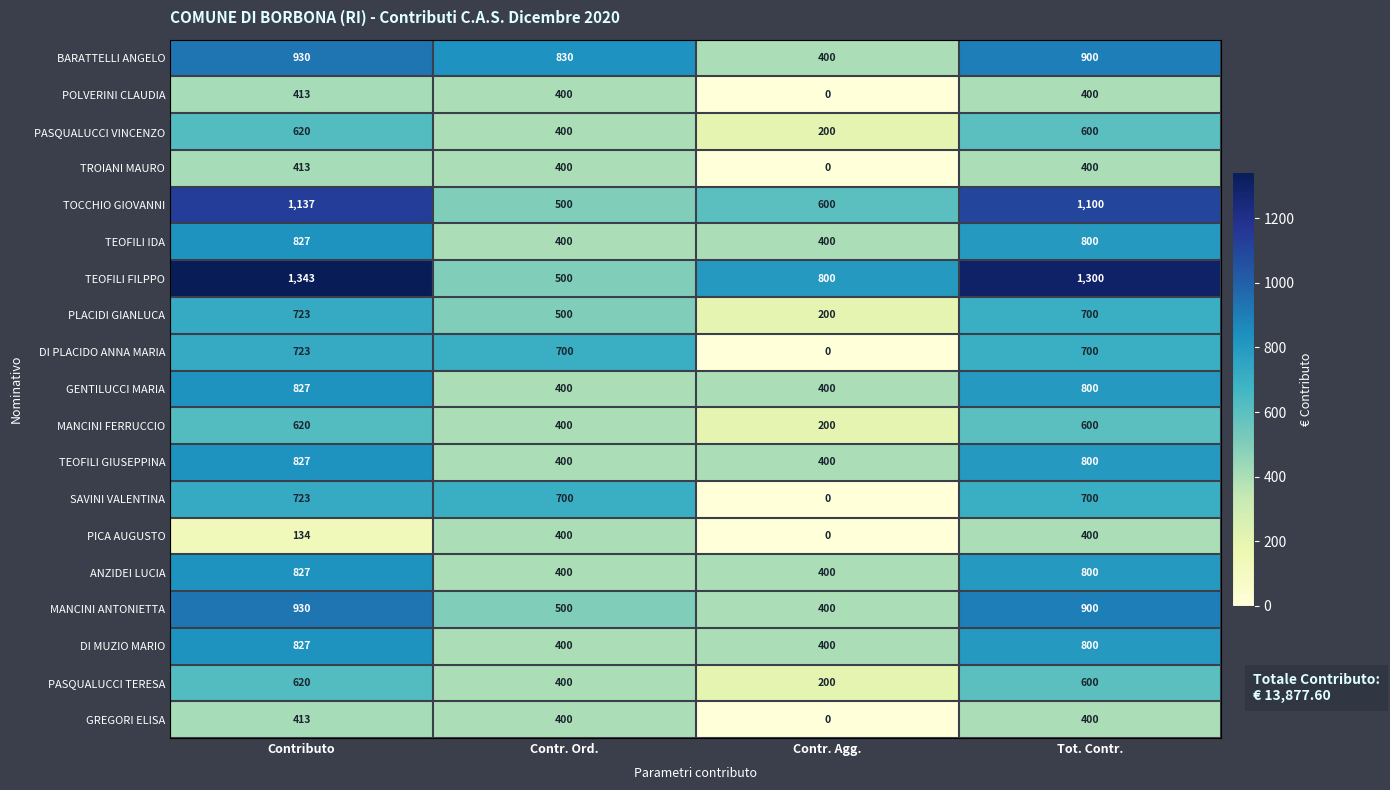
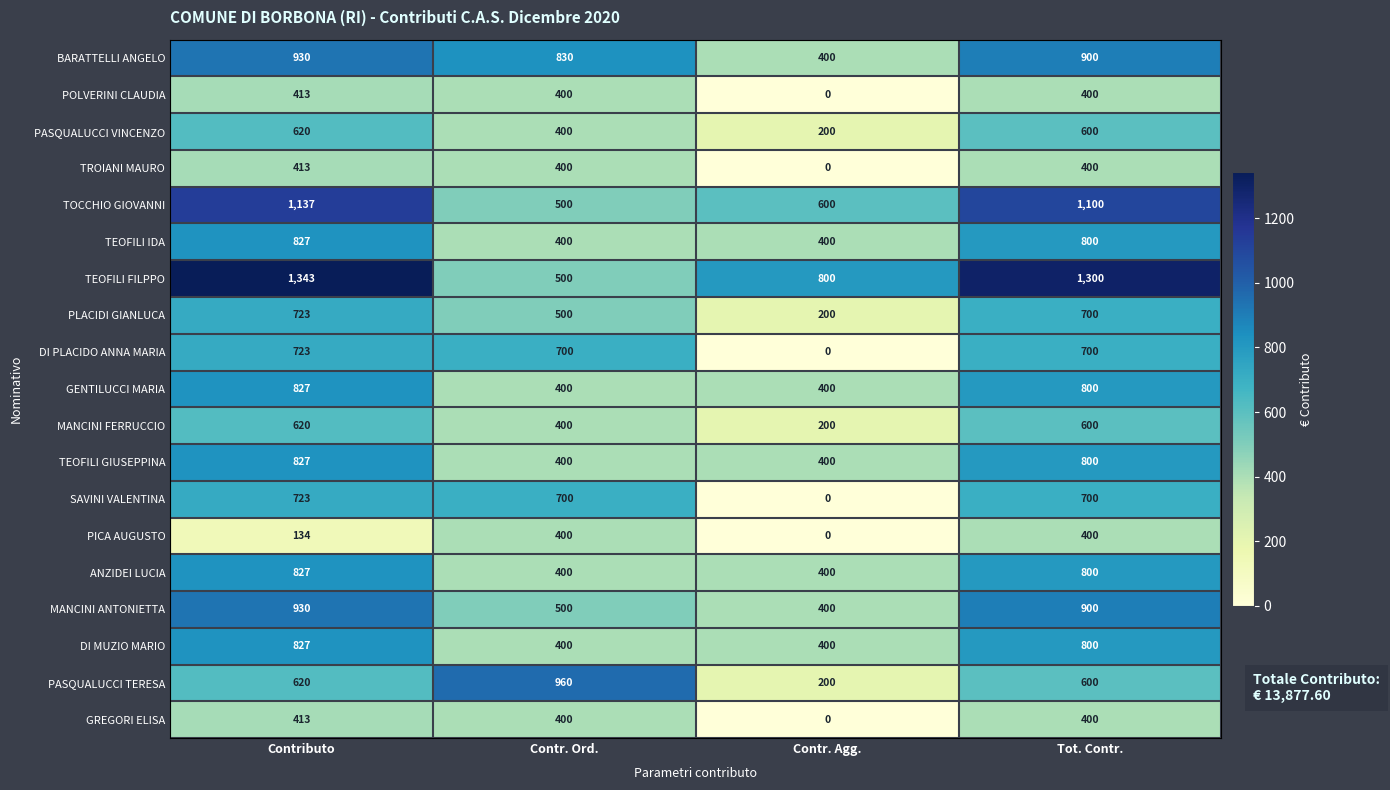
PASQUALUCCI TERESA, Contr. Ord.: 400 -> 960
